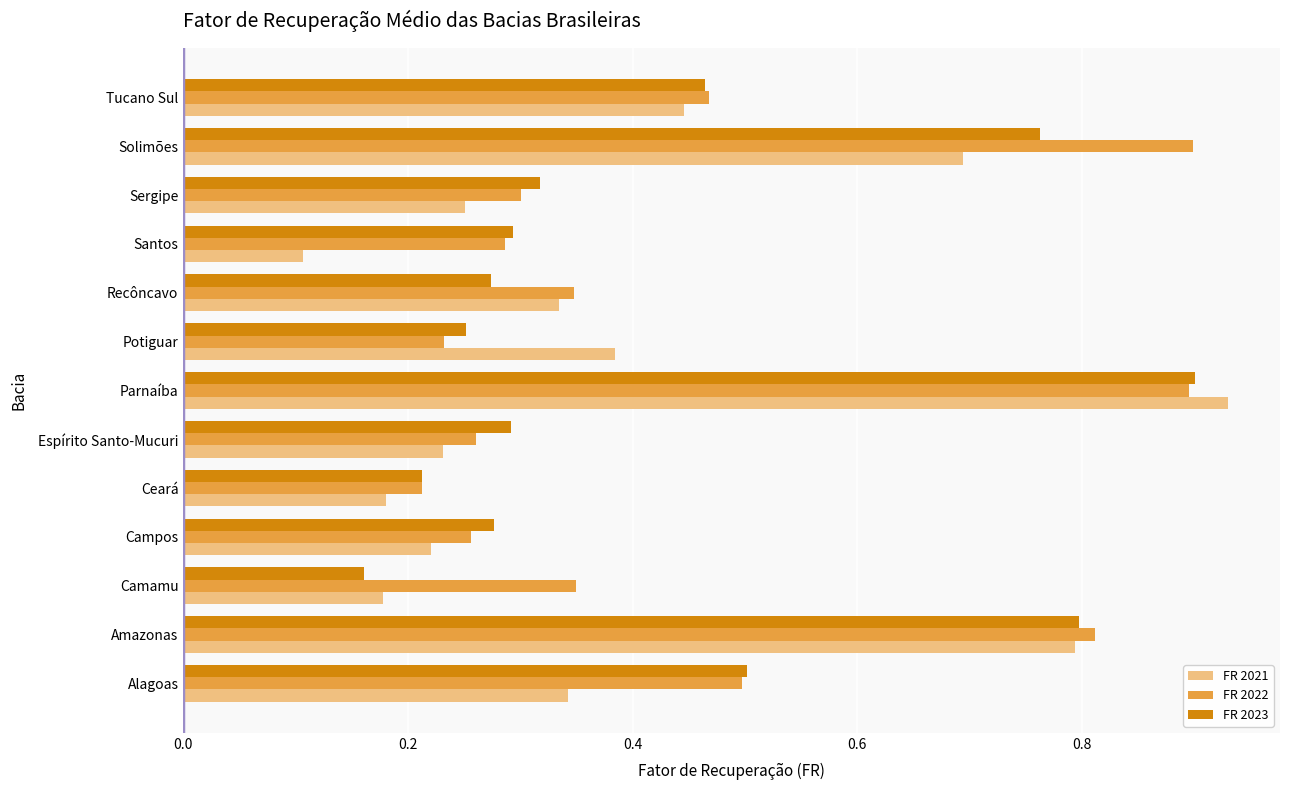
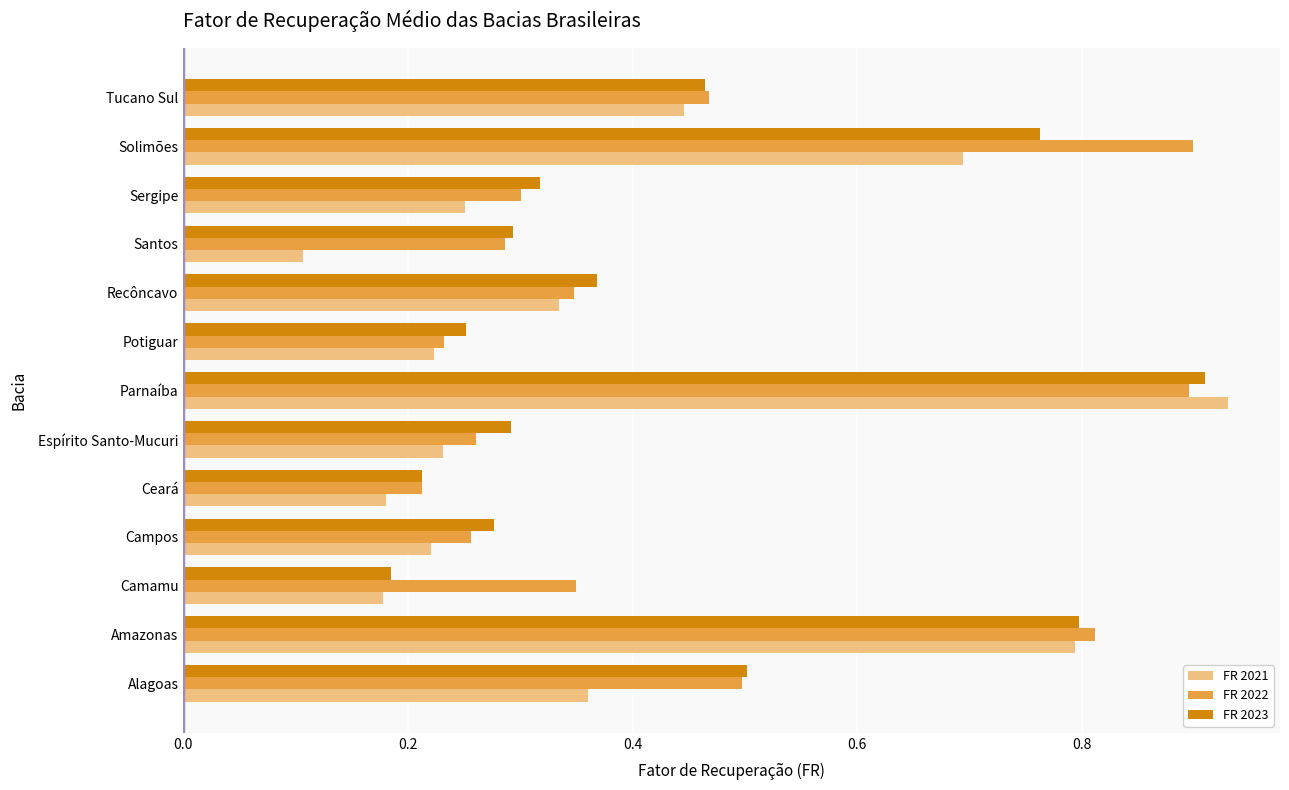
FR 2023, Recôncavo: 0.273 -> 0.369
FR 2021, Potiguar: 0.384 -> 0.223
FR 2023, Parnaíba: 0.901 -> 0.909
FR 2023, Camamu: 0.161 -> 0.185
FR 2021, Alagoas: 0.342 -> 0.360
